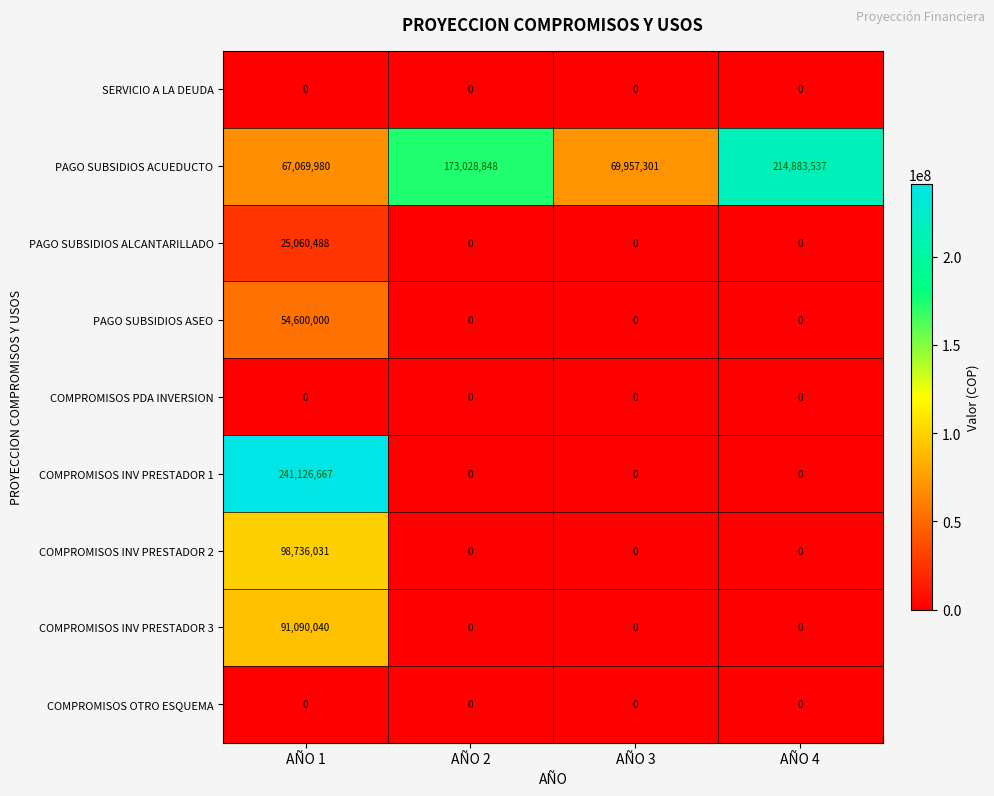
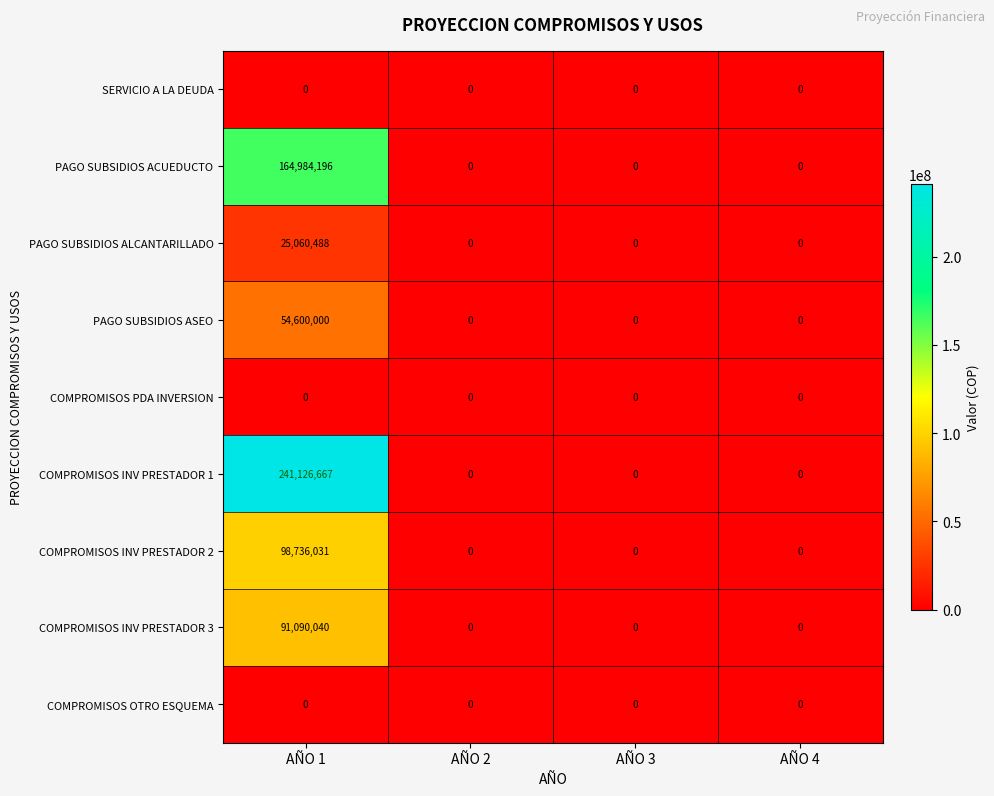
PAGO SUBSIDIOS ACUEDUCTO, AÑO 1: 67,069,980 -> 164,984,196
PAGO SUBSIDIOS ACUEDUCTO, AÑO 2: 173,028,848 -> 0
PAGO SUBSIDIOS ACUEDUCTO, AÑO 3: 69,957,301 -> 0
PAGO SUBSIDIOS ACUEDUCTO, AÑO 4: 214,883,537 -> 0
